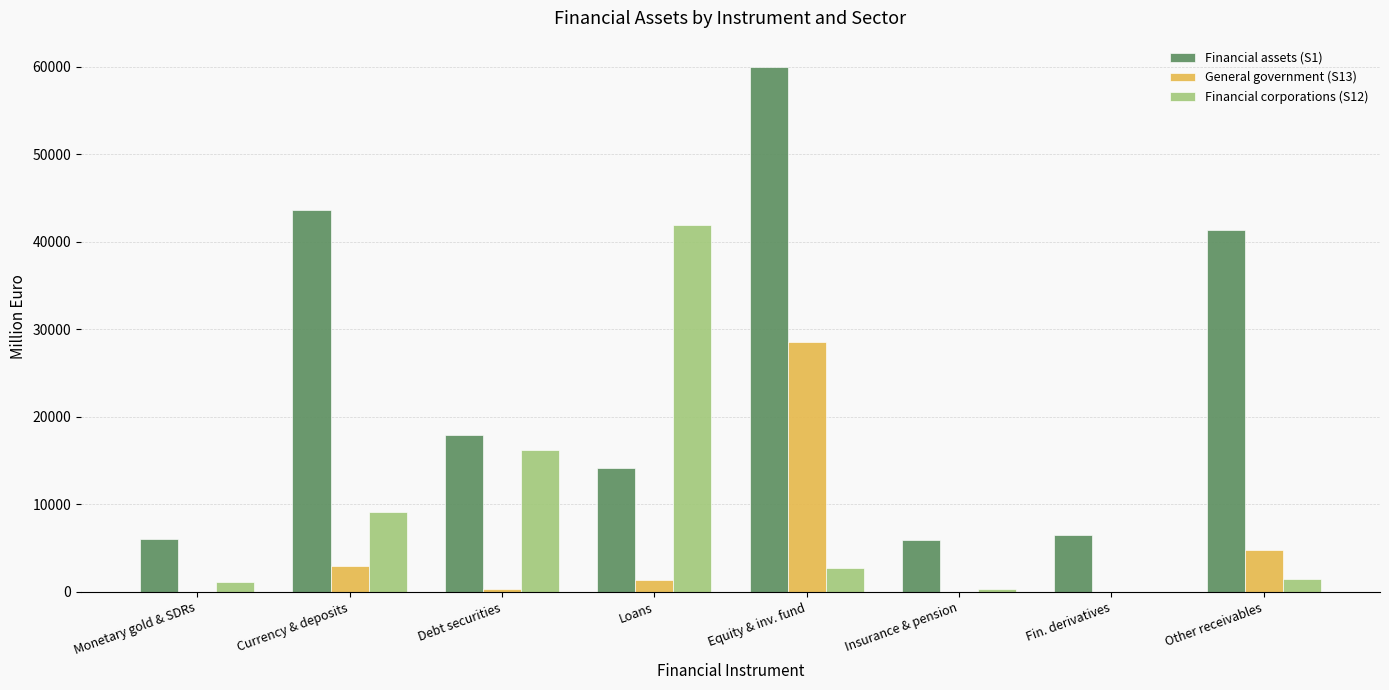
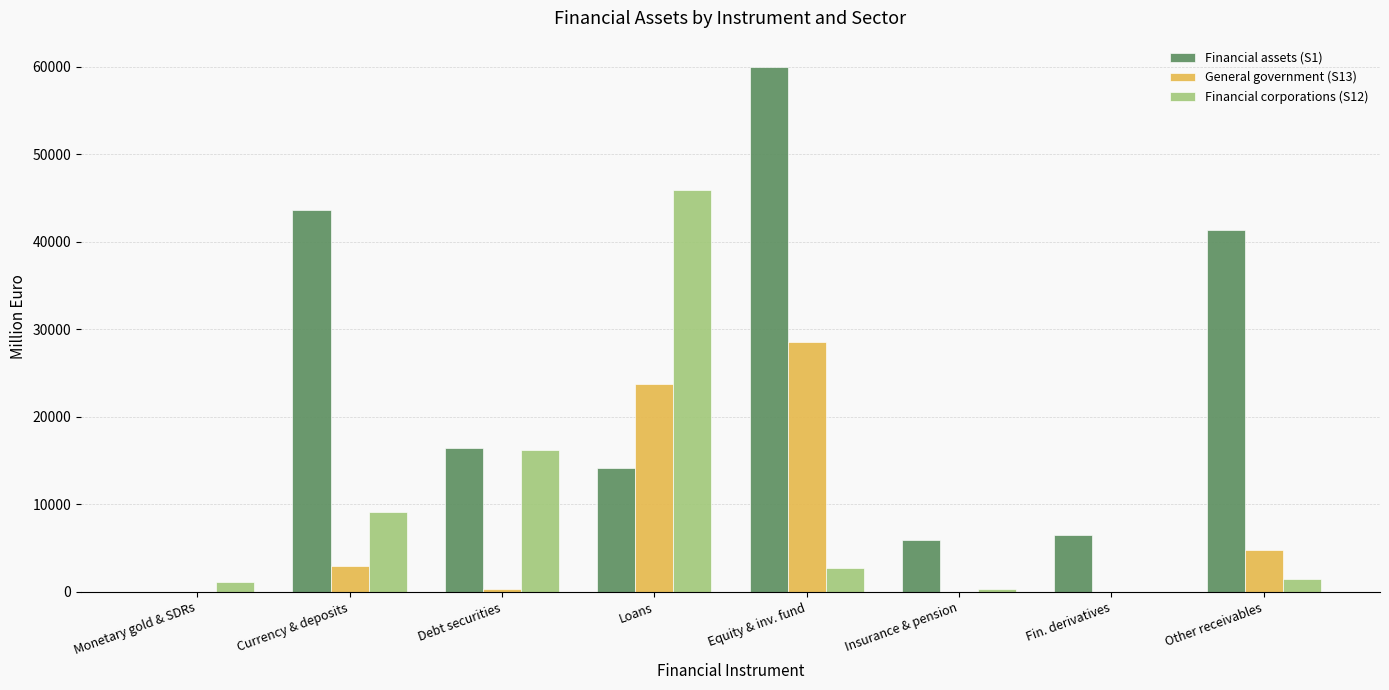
Financial assets (S1), Monetary gold & SDRs: 6000 -> 0
Financial assets (S1), Debt securities: 18000 -> 16000
General government (S13), Loans: 1000 -> 24000
Financial corporations (S12), Loans: 42000 -> 46000
